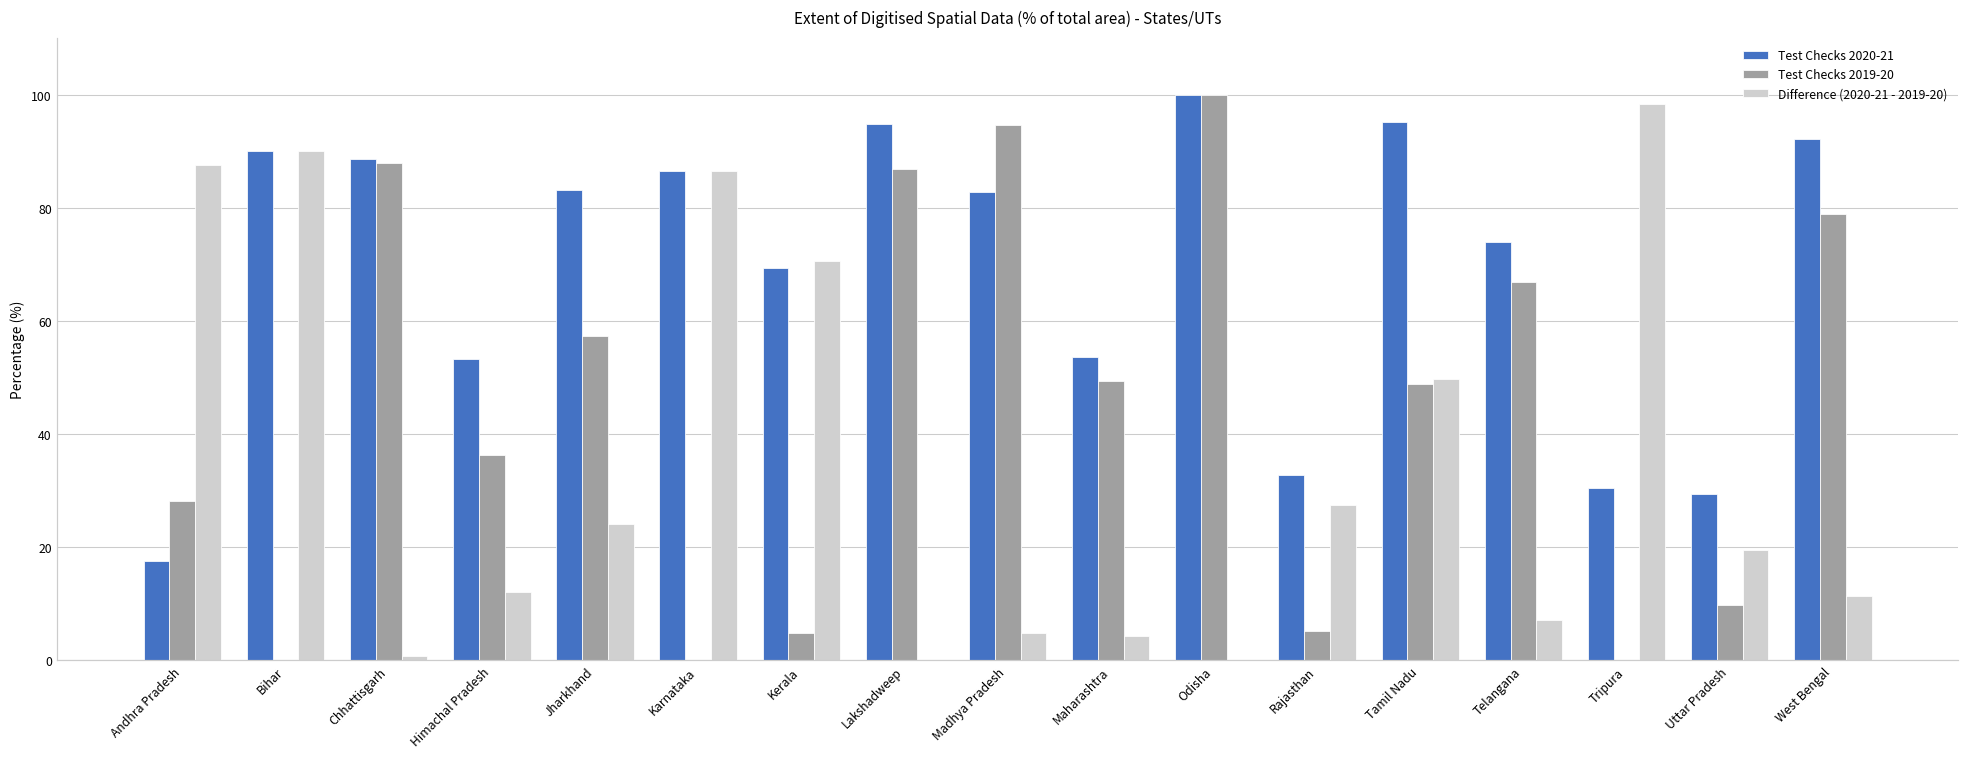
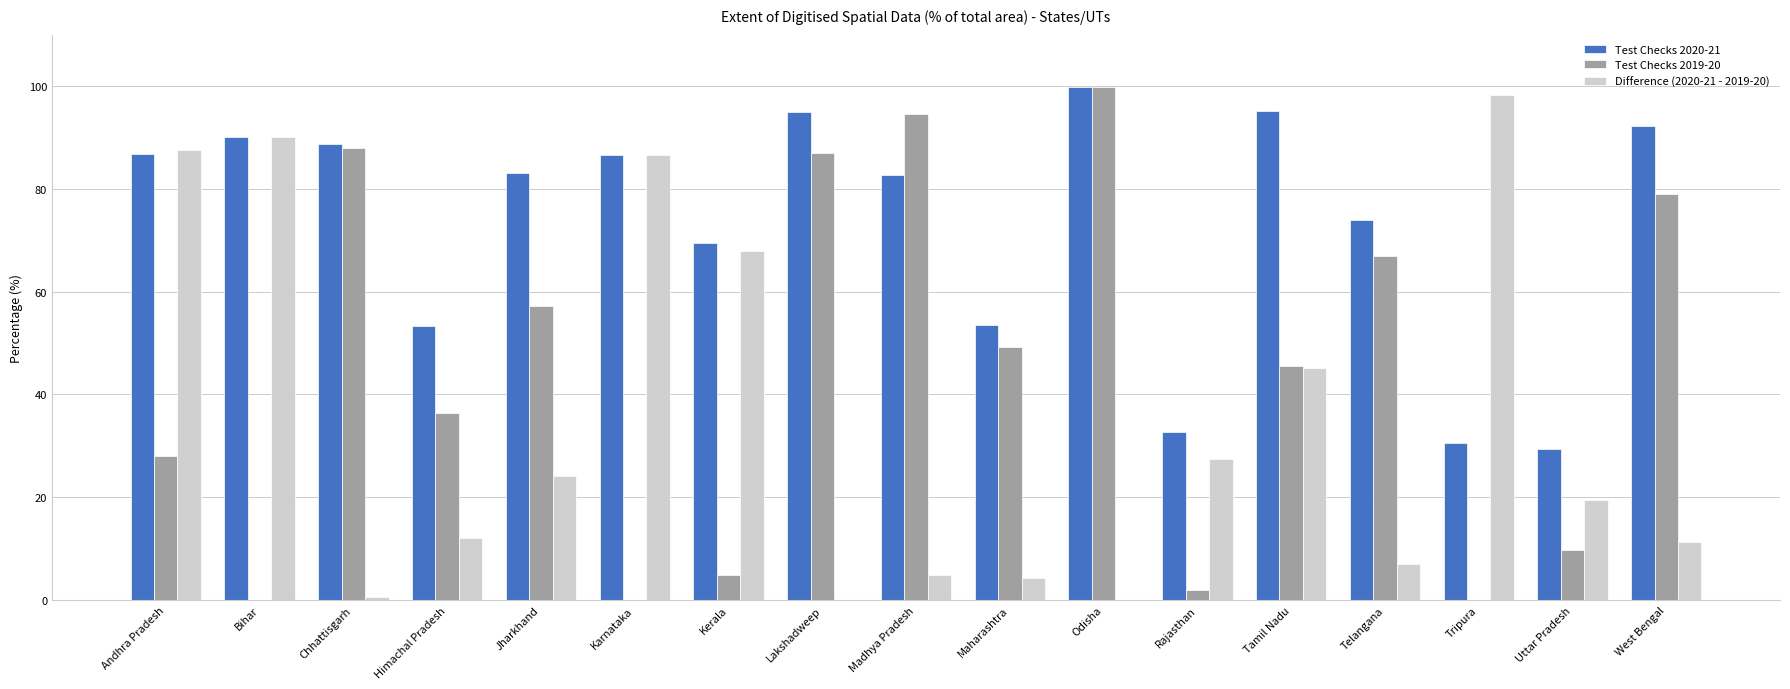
Test Checks 2020-21, Andhra Pradesh: 17 -> 87
Difference (2020-21 - 2019-20), Kerala: 71 -> 68
Test Checks 2019-20, Rajasthan: 5 -> 2
Test Checks 2019-20, Tamil Nadu: 49 -> 46
Difference (2020-21 - 2019-20), Tamil Nadu: 50 -> 45
